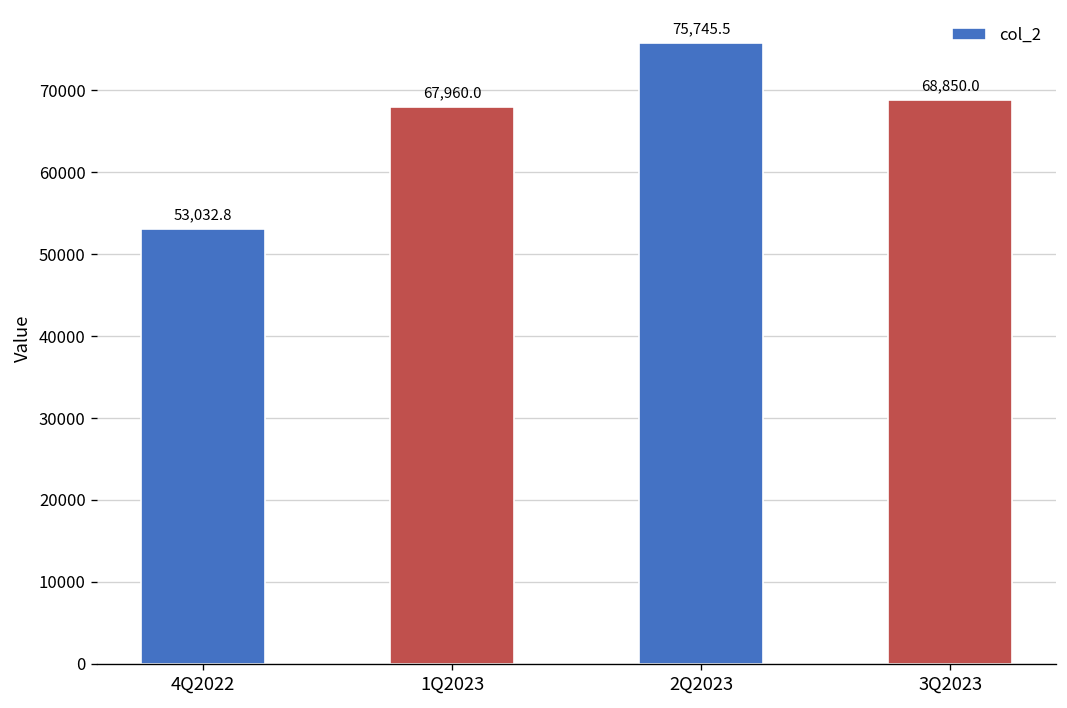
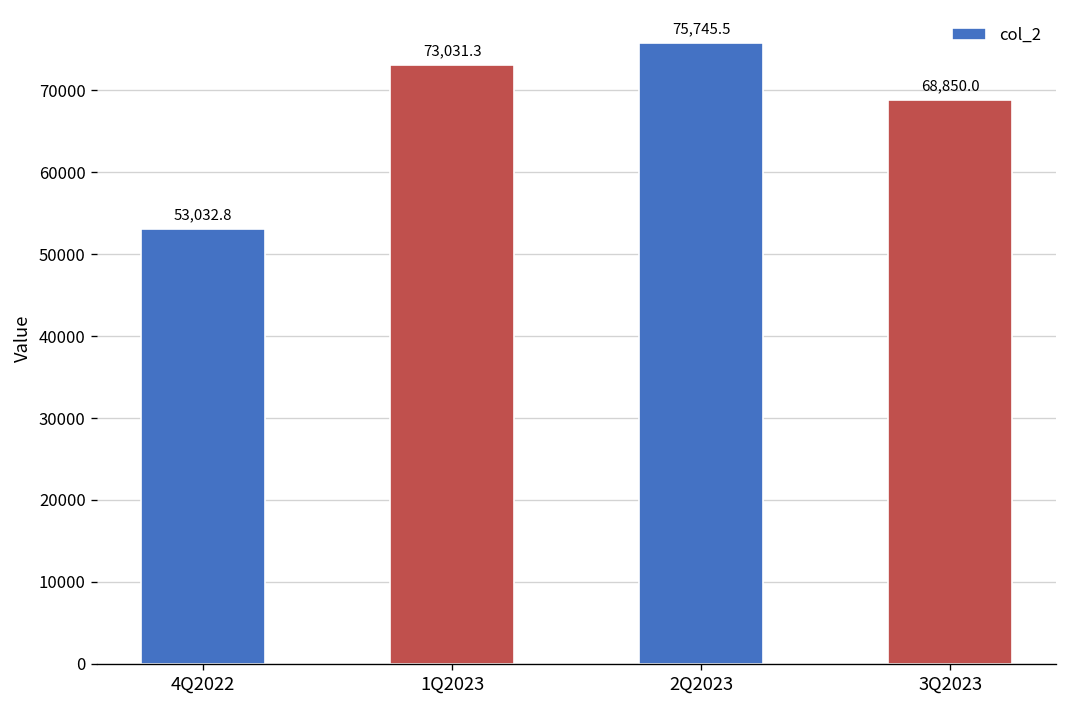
1Q2023: 67,960.0 -> 73,031.3
